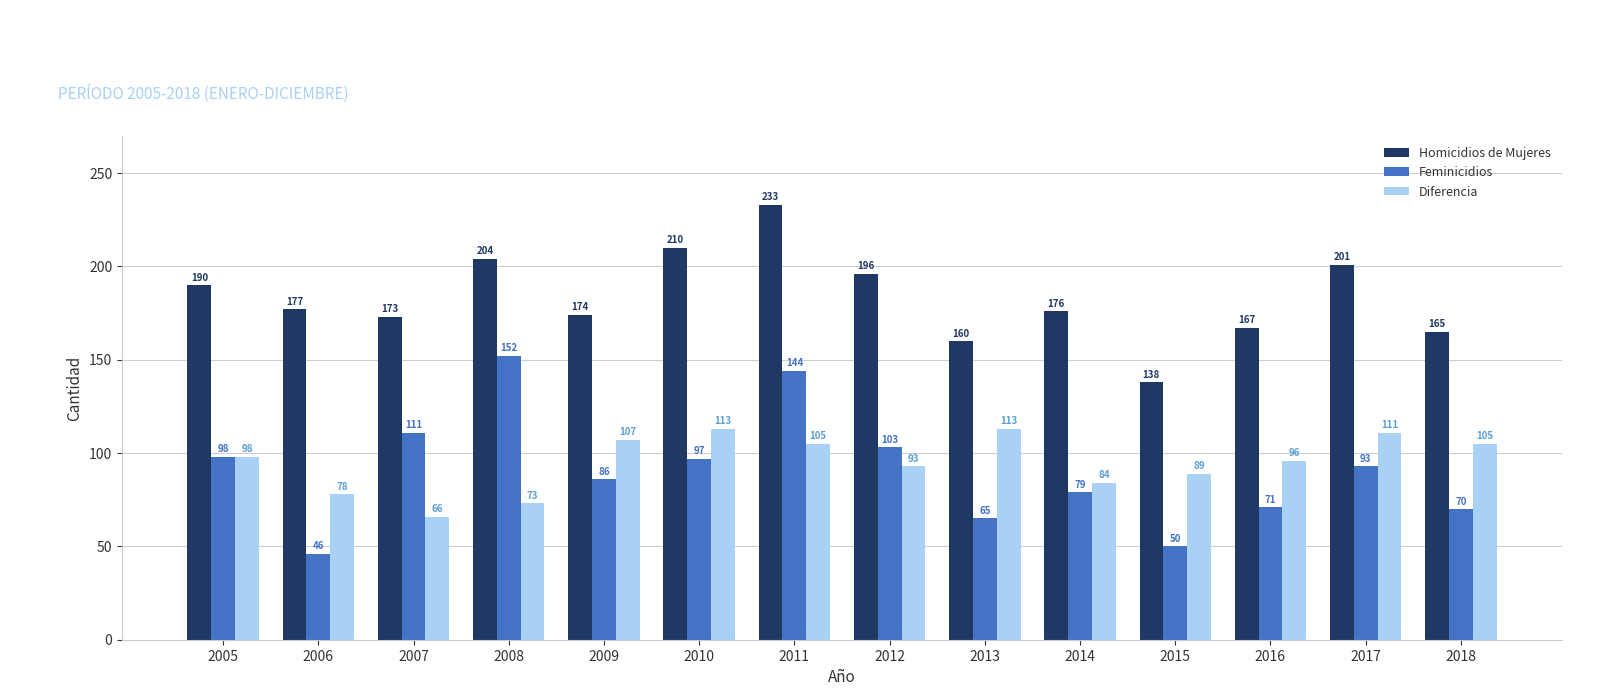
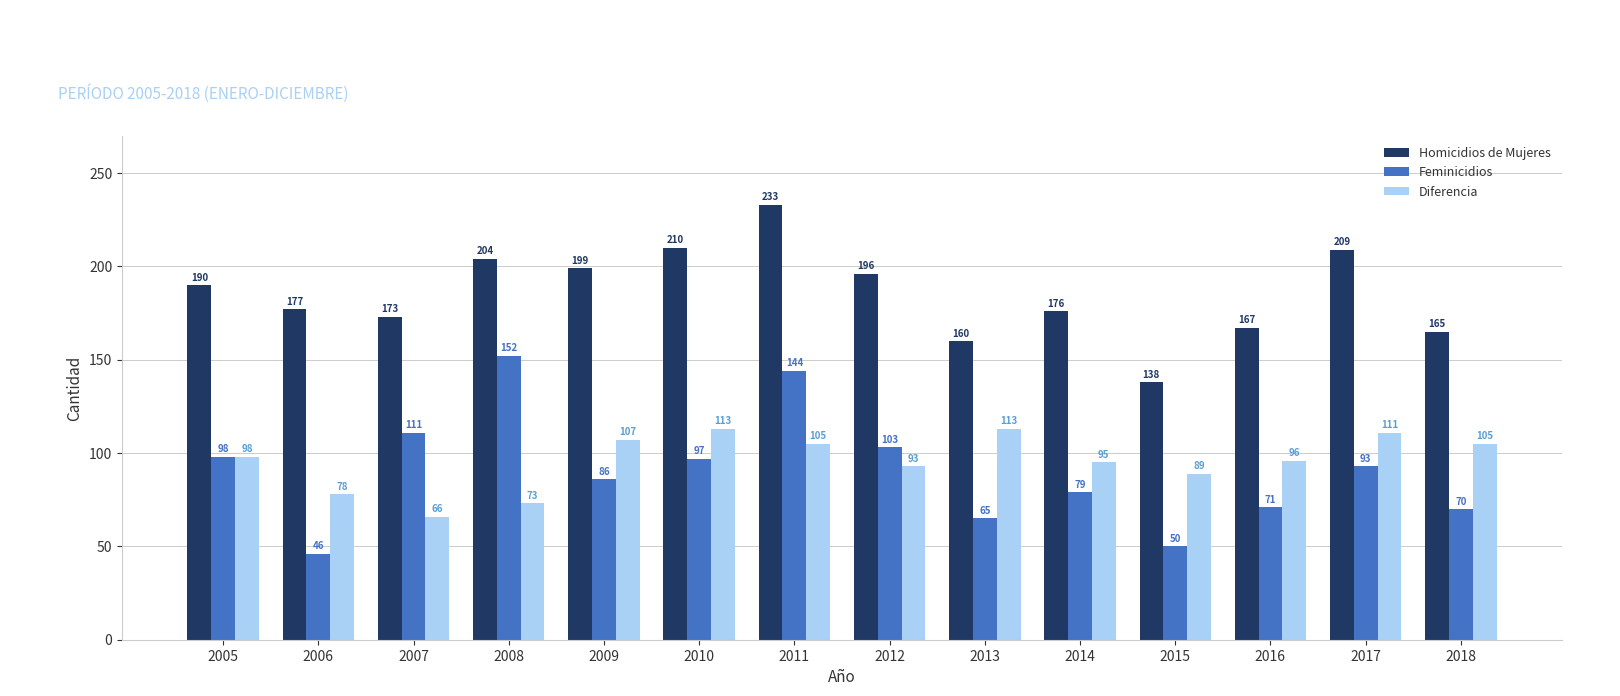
Homicidios de Mujeres, 2009: 174 -> 199
Diferencia, 2014: 84 -> 95
Homicidios de Mujeres, 2017: 201 -> 209
